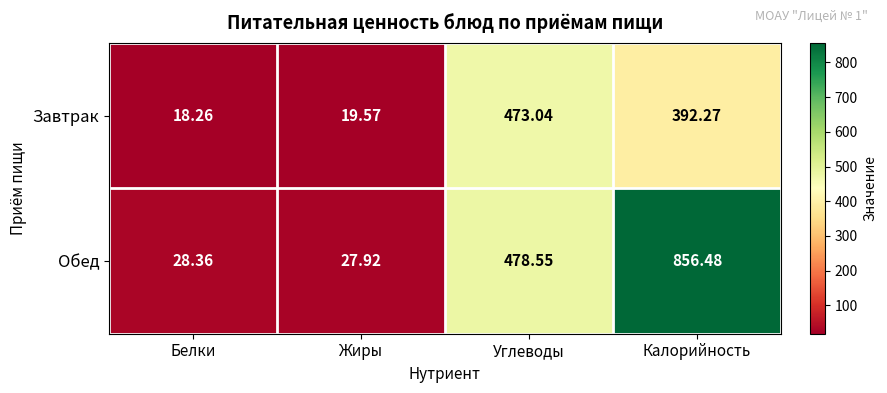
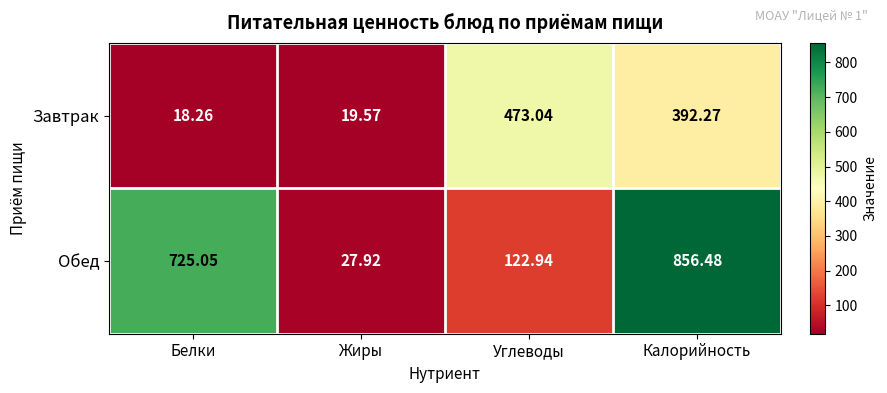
Обед, Белки: 28.36 -> 725.05
Обед, Углеводы: 478.55 -> 122.94
